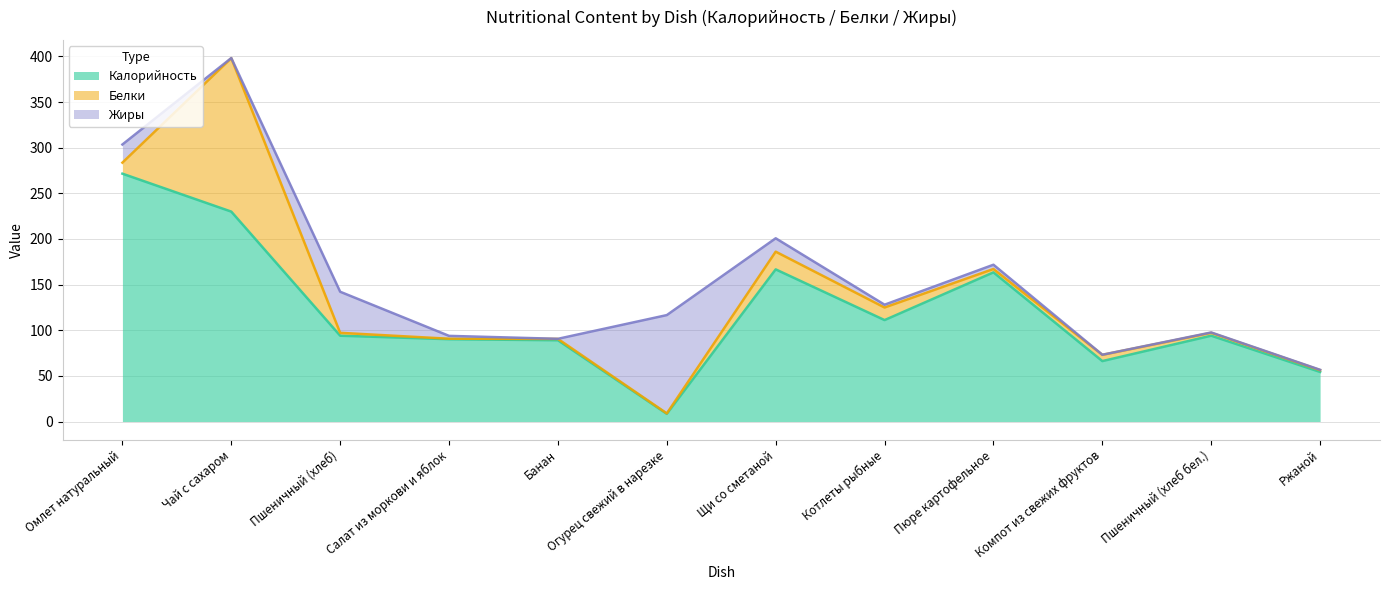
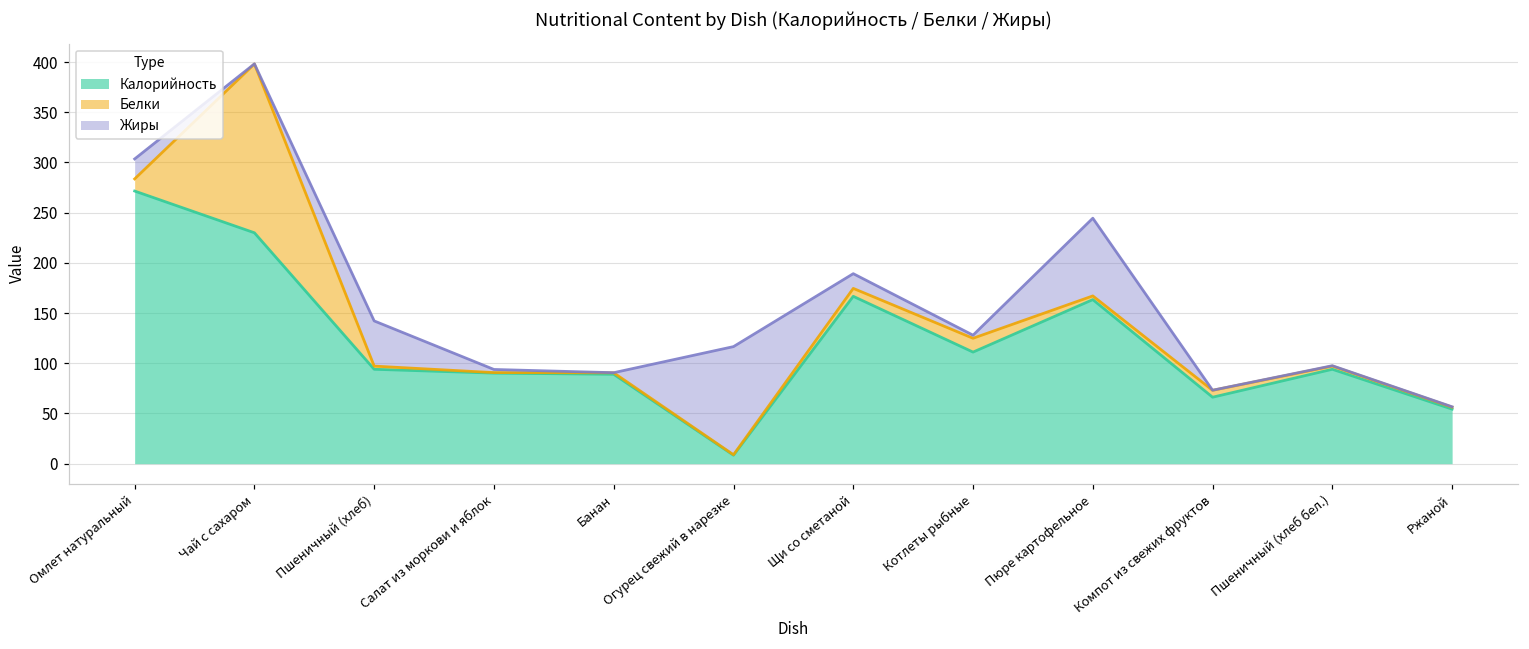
Белки, Щи со сметаной: 20 -> 10
Жиры, Пюре картофельное: 0 -> 80
